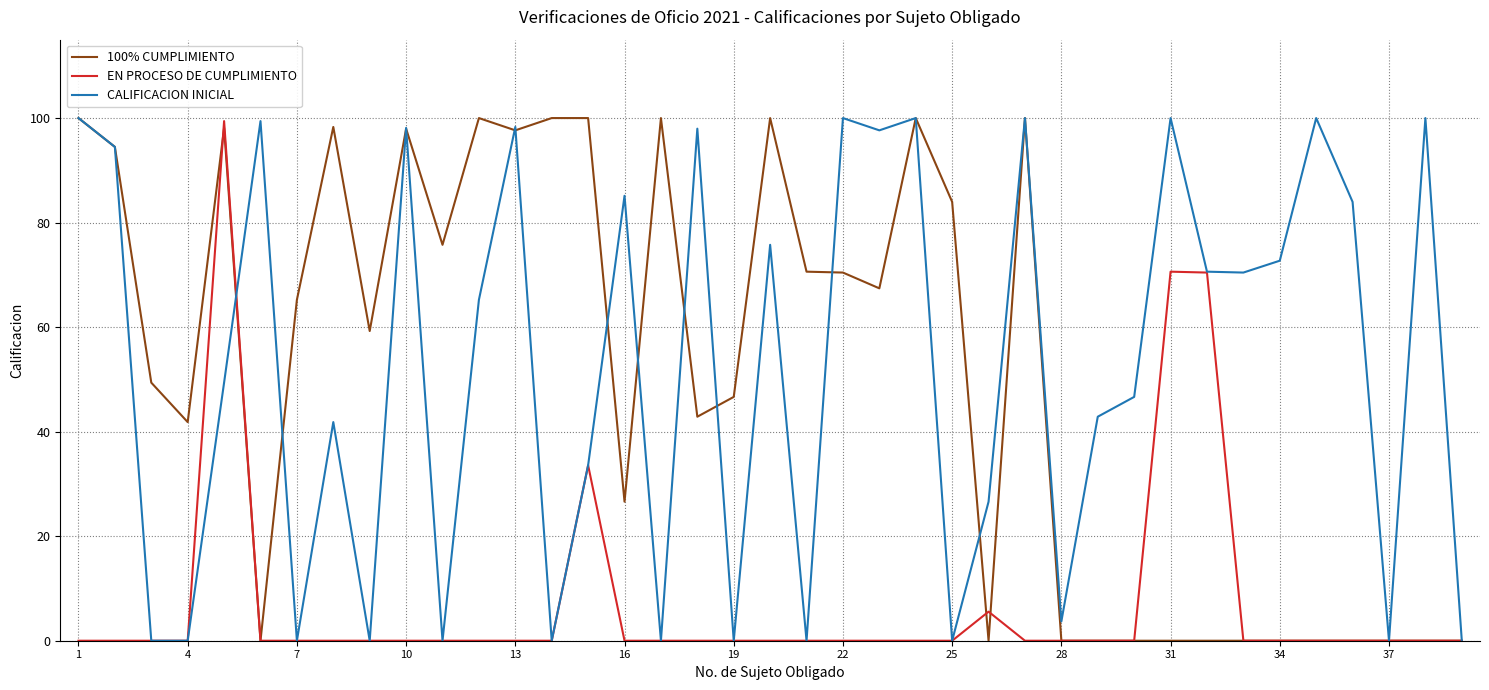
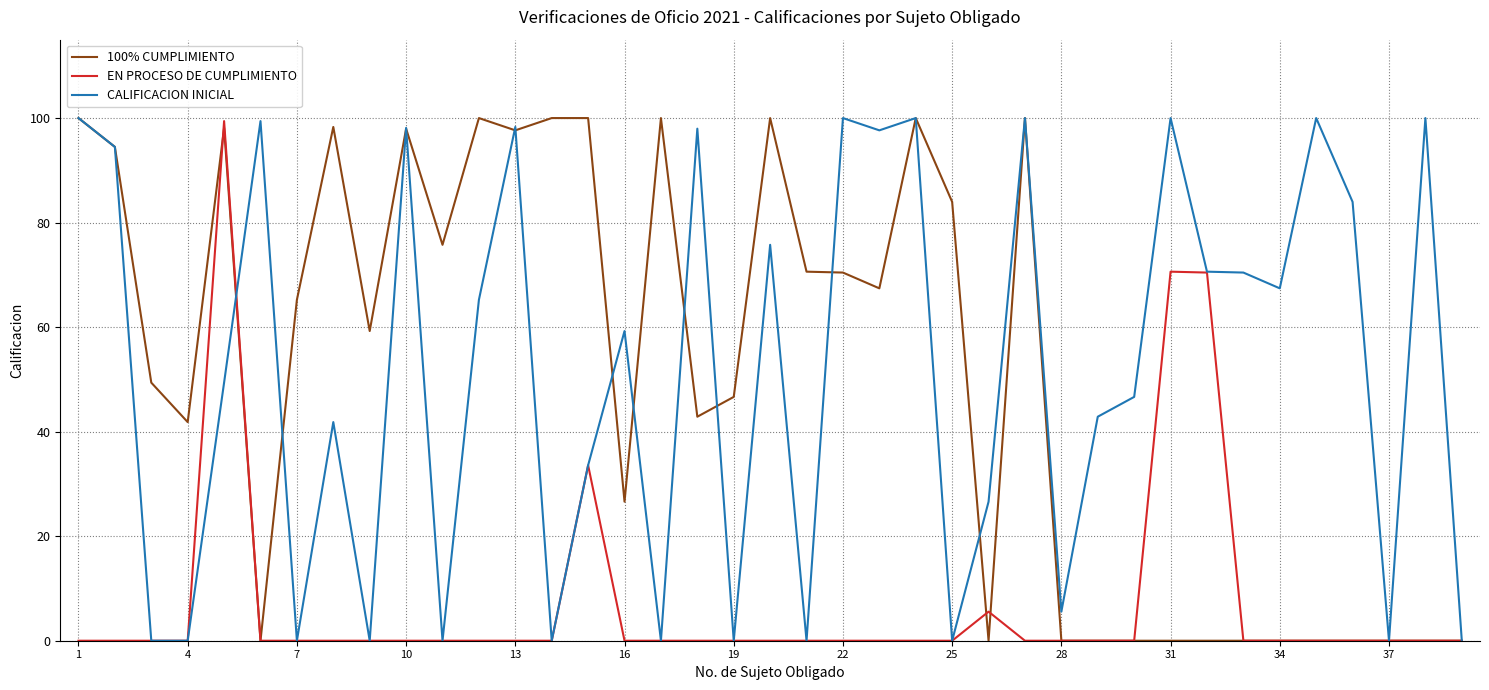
CALIFICACION INICIAL, 16: 85 -> 59
CALIFICACION INICIAL, 28: 4 -> 6
CALIFICACION INICIAL, 34: 73 -> 67
